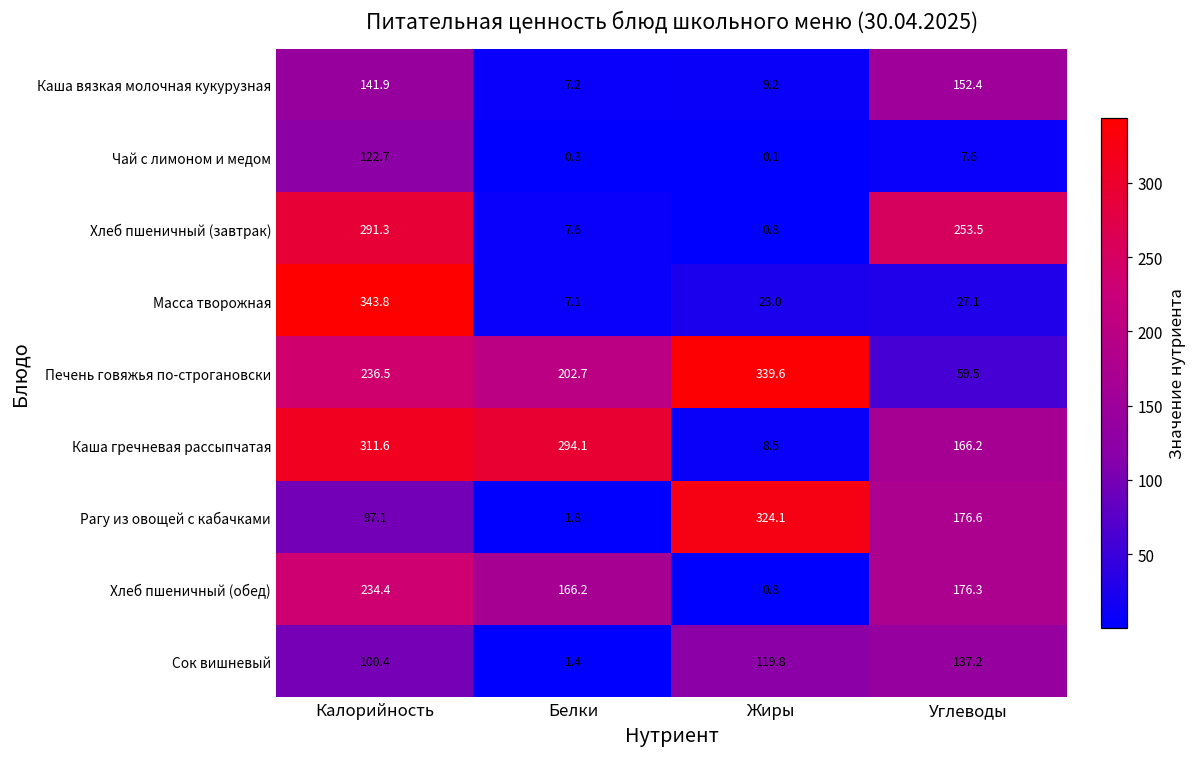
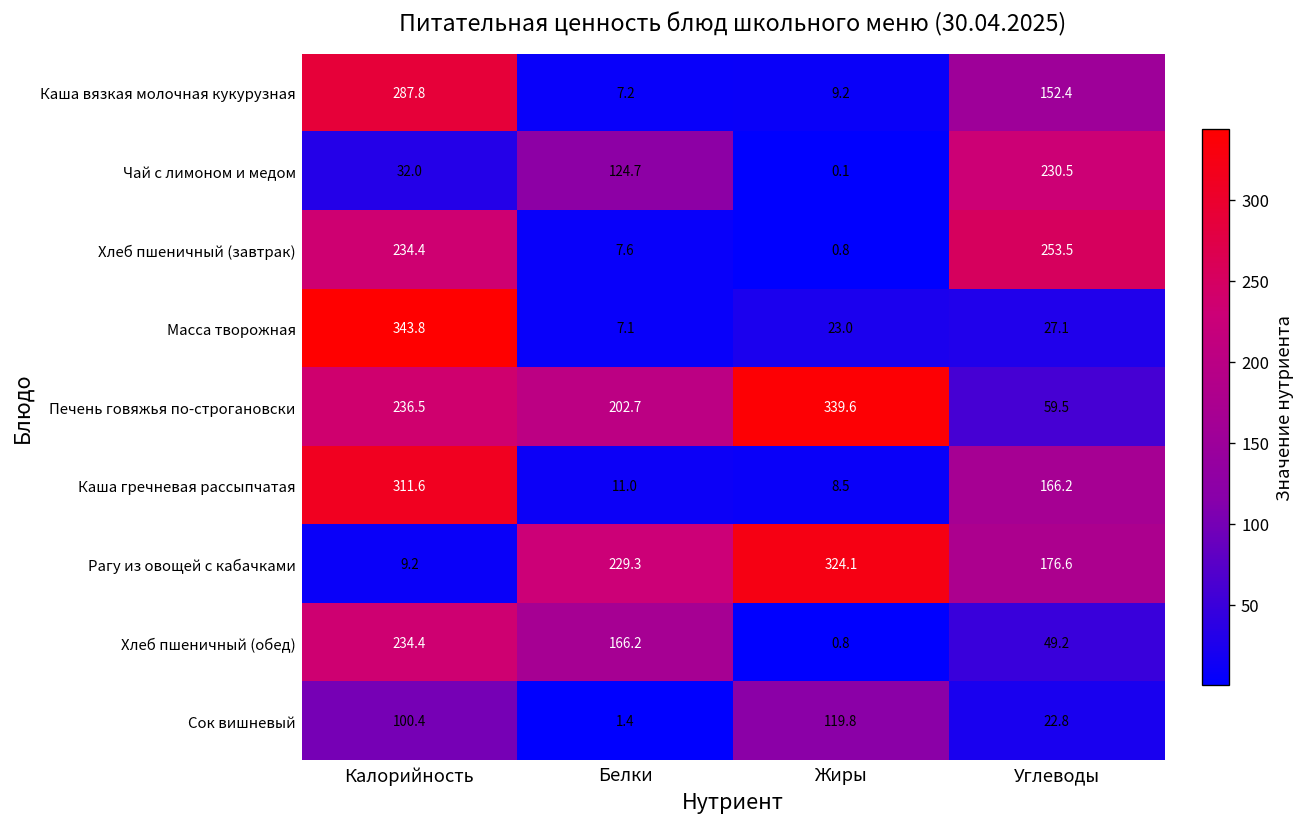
Каша вязкая молочная кукурузная, Калорийность: 141.9 -> 287.8
Чай с лимоном и медом, Калорийность: 122.7 -> 32.0
Чай с лимоном и медом, Белки: 0.3 -> 124.7
Чай с лимоном и медом, Углеводы: 7.6 -> 230.5
Хлеб пшеничный (завтрак), Калорийность: 291.3 -> 234.4
Каша гречневая рассыпчатая, Белки: 294.1 -> 11.0
Рагу из овощей с кабачками, Калорийность: 97.1 -> 9.2
Рагу из овощей с кабачками, Белки: 1.8 -> 229.3
Хлеб пшеничный (обед), Углеводы: 176.3 -> 49.2
Сок вишневый, Углеводы: 137.2 -> 22.8
